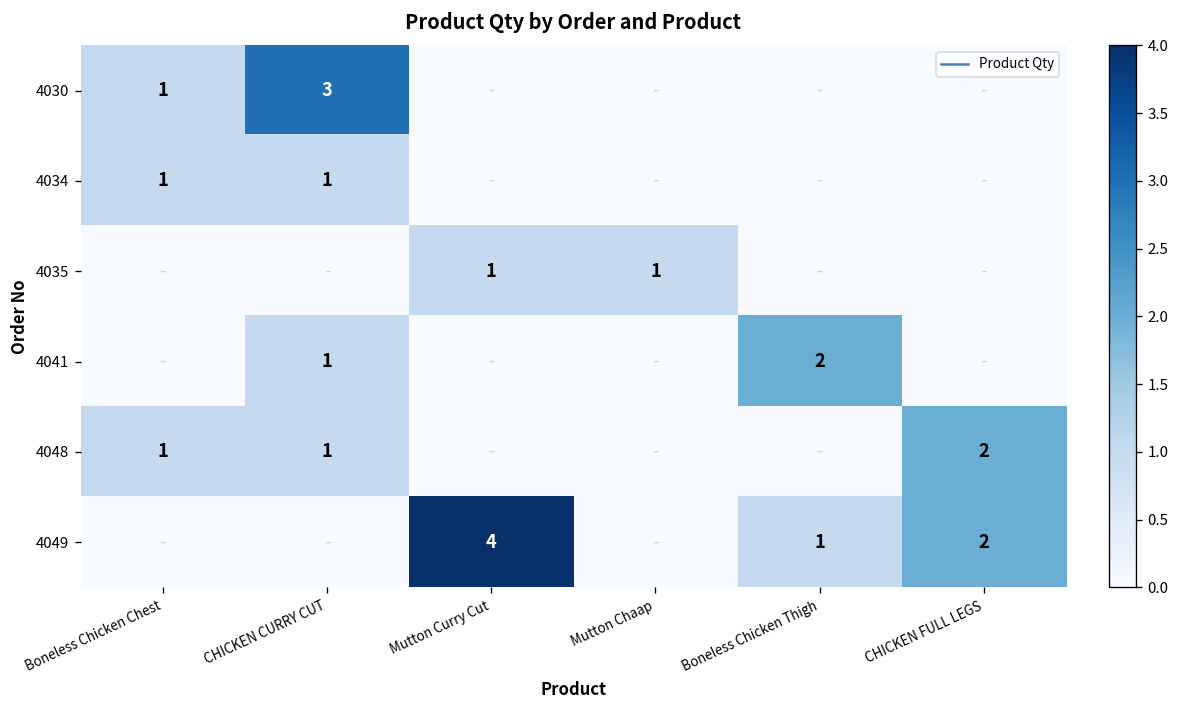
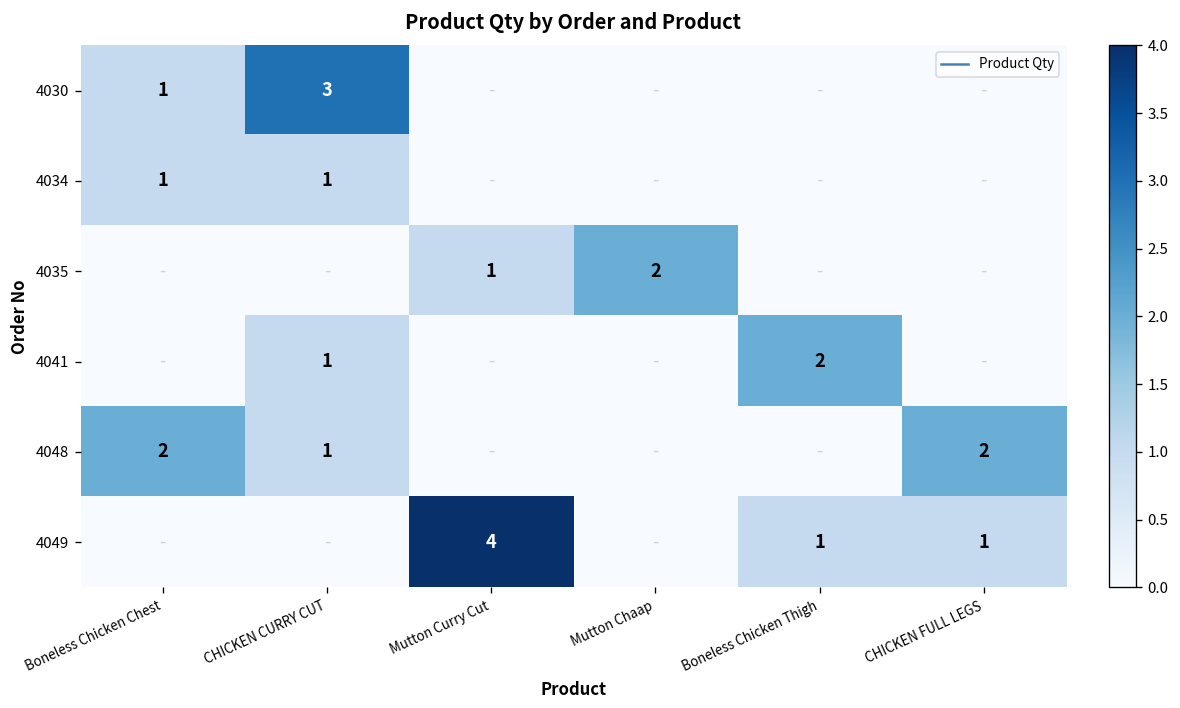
4035, Mutton Chaap: 1 -> 2
4048, Boneless Chicken Chest: 1 -> 2
4049, CHICKEN FULL LEGS: 2 -> 1
